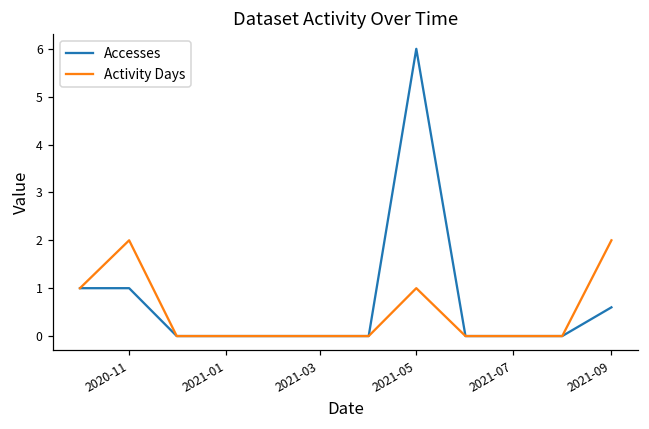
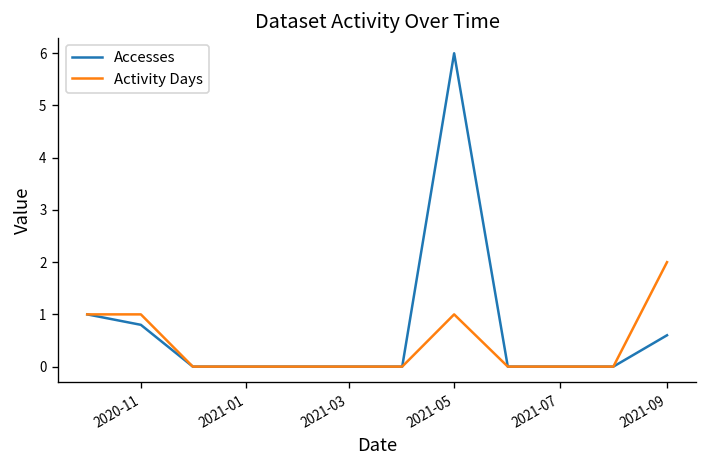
Accesses, 2020-11: 1.0 -> 0.8
Activity Days, 2020-11: 2 -> 1
